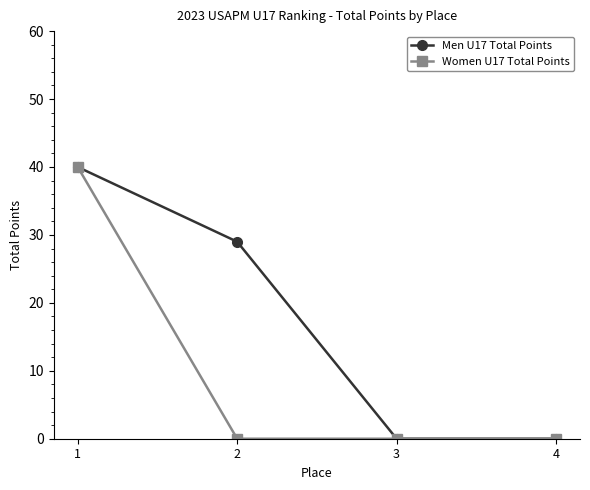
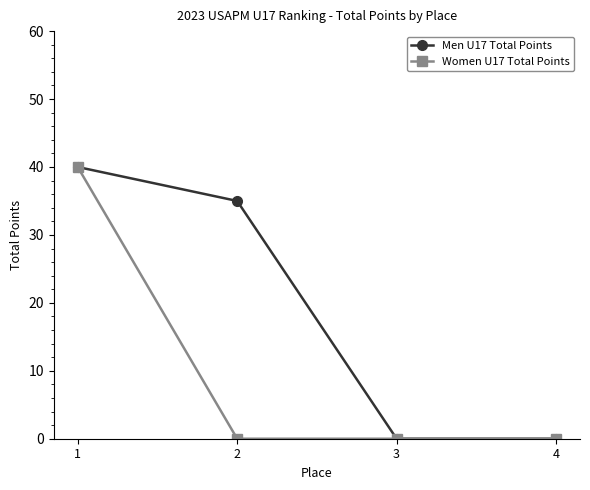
Men U17 Total Points, 2: 29 -> 35
